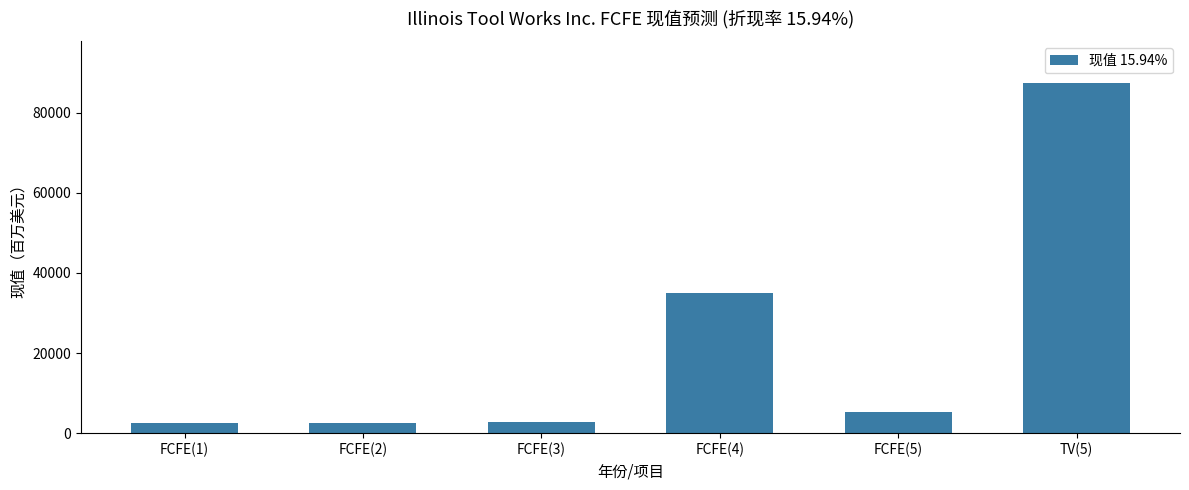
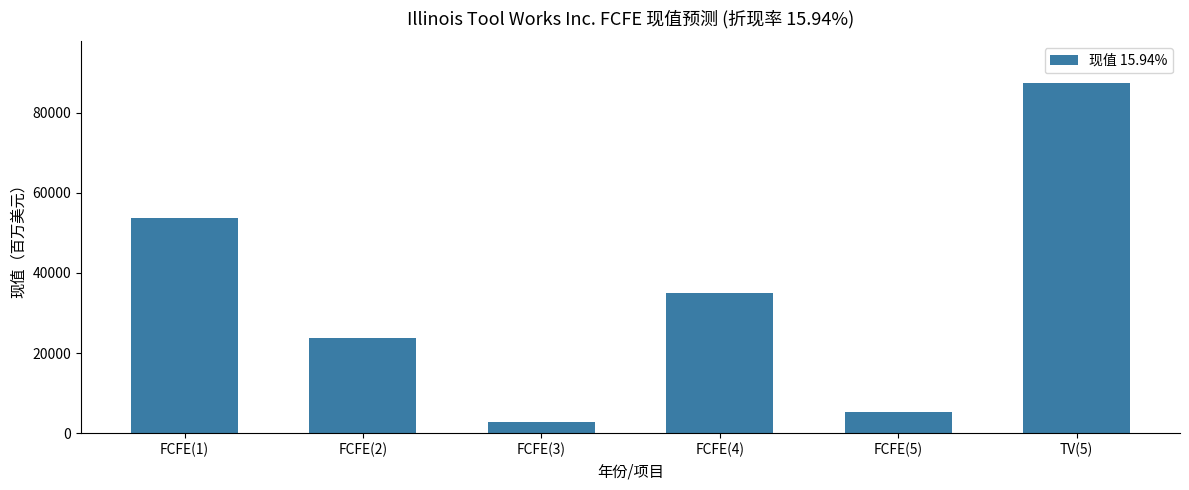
FCFE(1): 2000 -> 54000
FCFE(2): 3000 -> 24000
